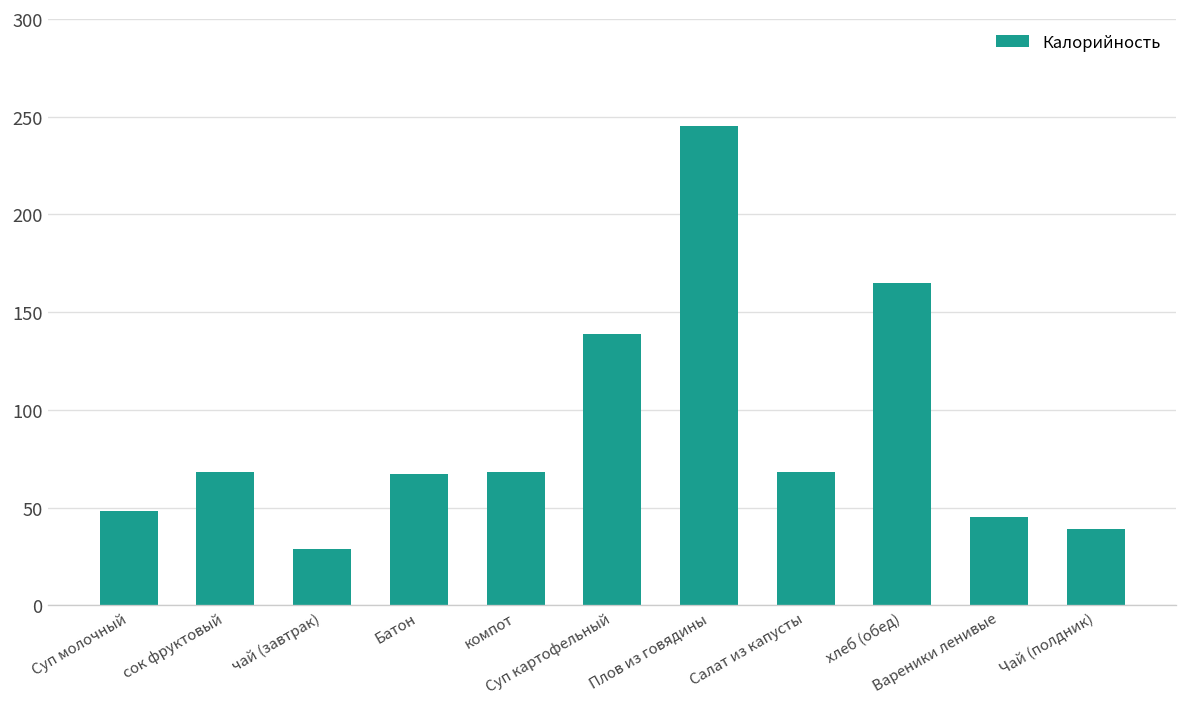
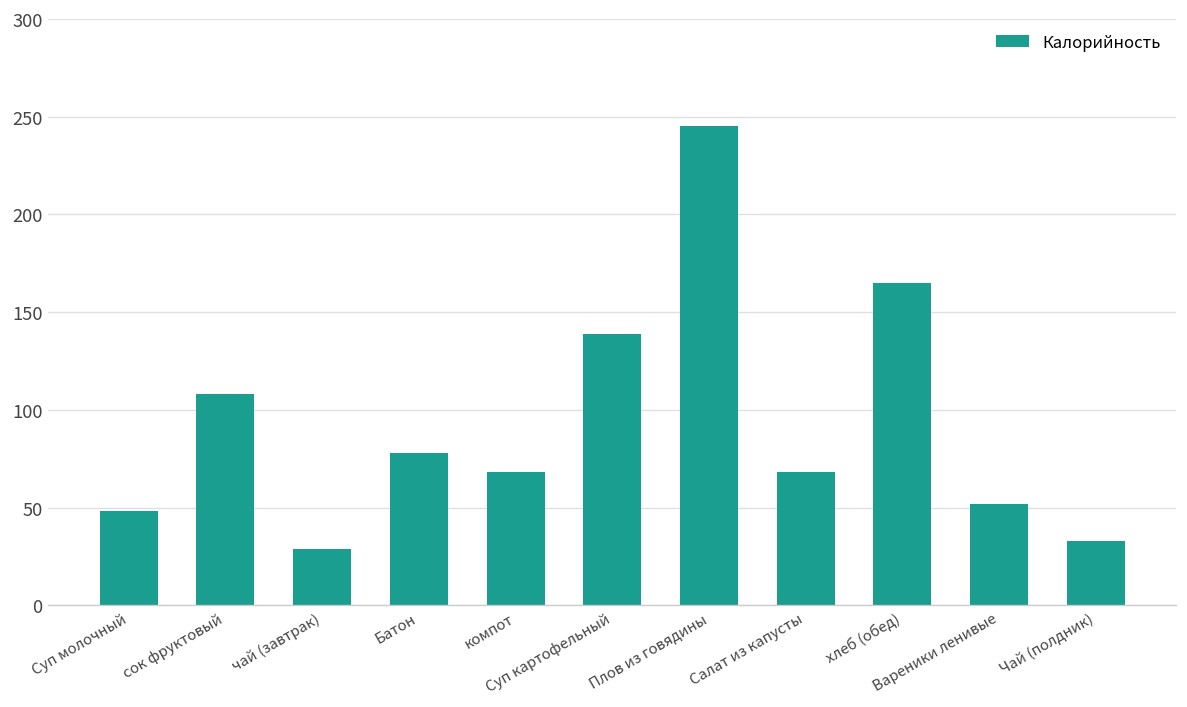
сок фруктовый: 68 -> 108
Батон: 67 -> 78
Вареники ленивые: 45 -> 52
Чай (полдник): 39 -> 33
